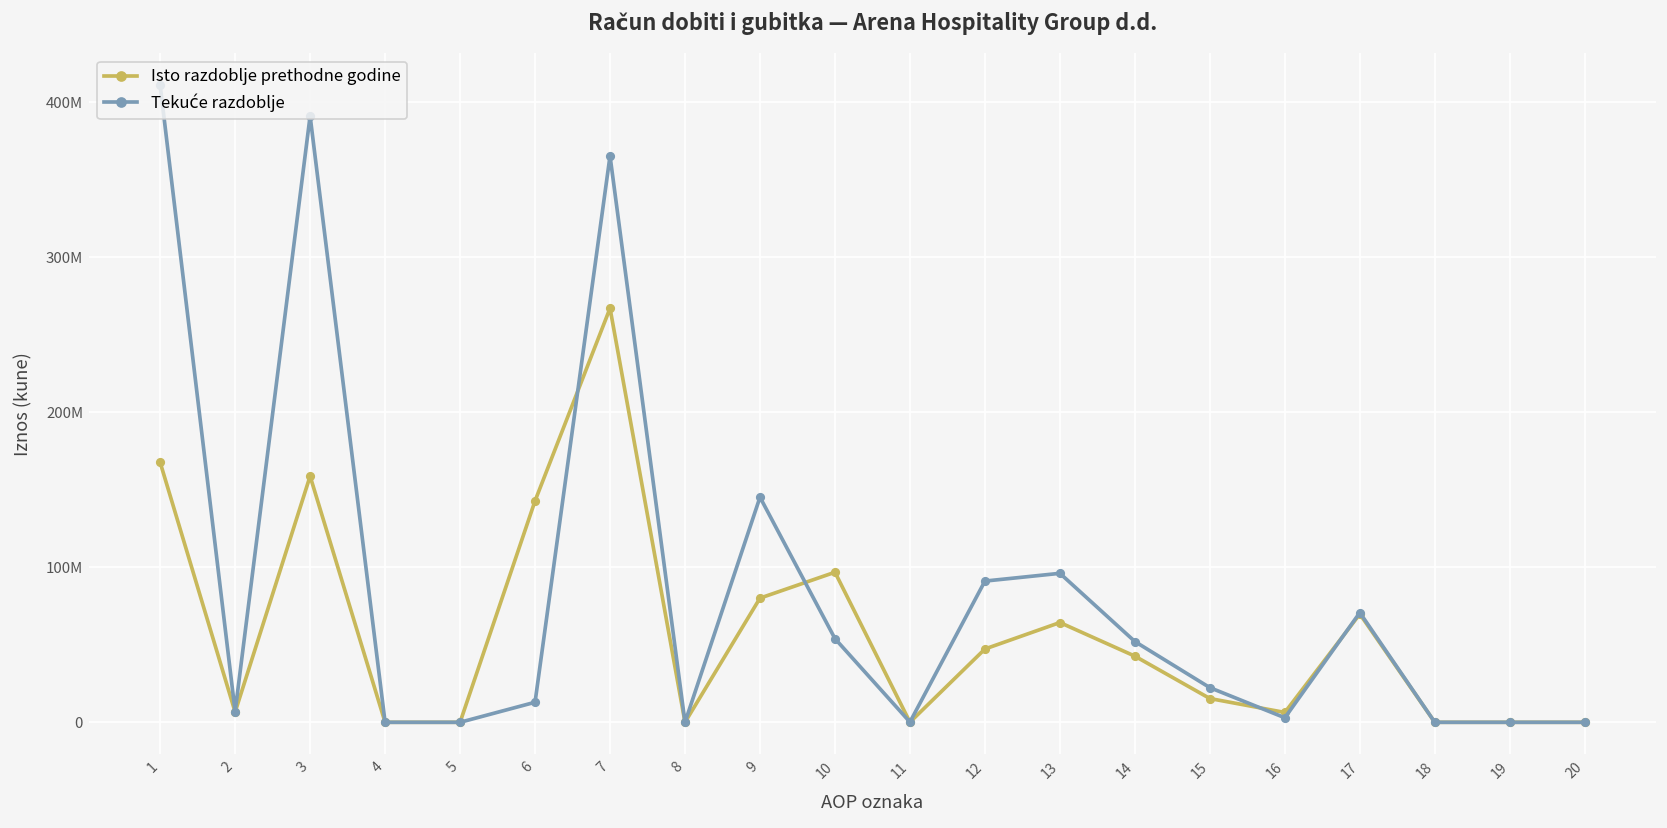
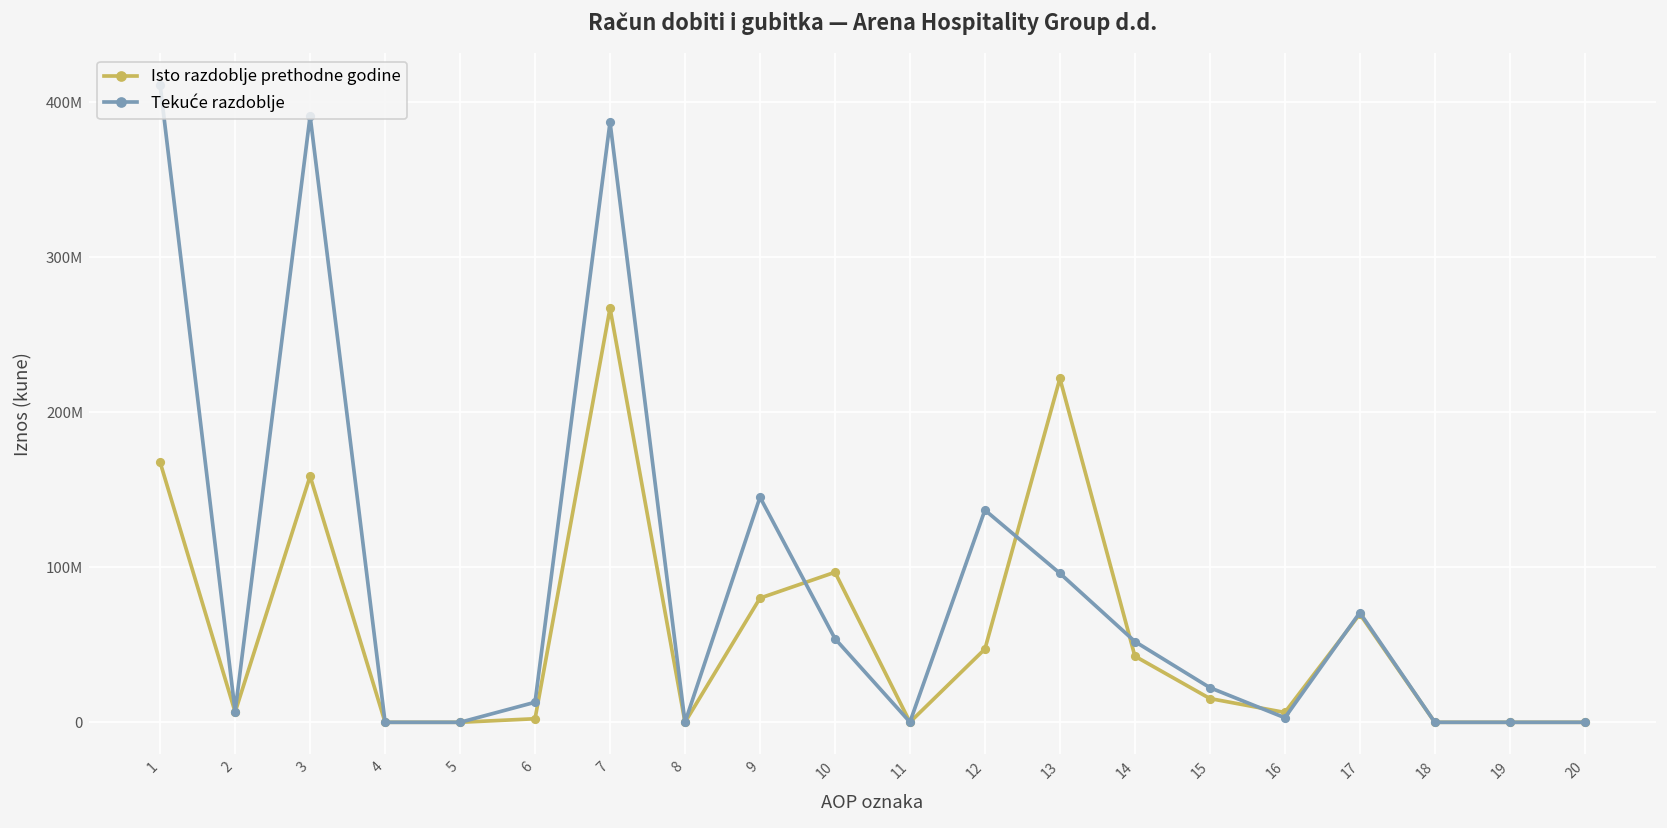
Isto razdoblje prethodne godine, 6: 143000000 -> 2000000
Tekuće razdoblje, 7: 365000000 -> 387000000
Tekuće razdoblje, 12: 91000000 -> 137000000
Isto razdoblje prethodne godine, 13: 64000000 -> 222000000
